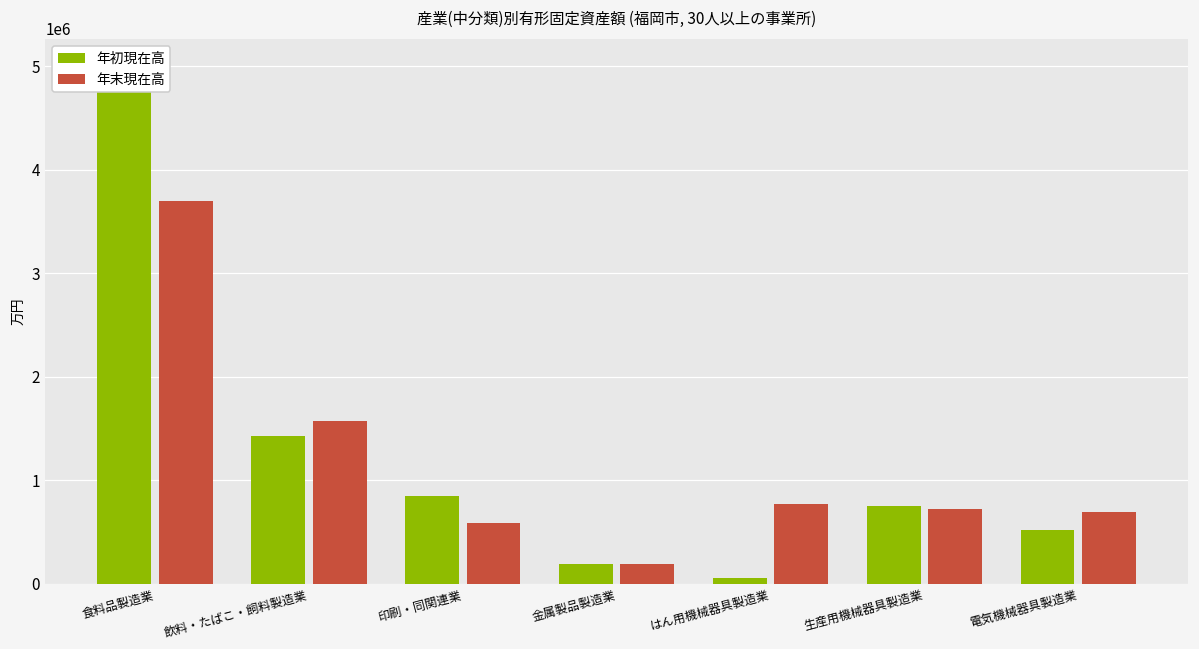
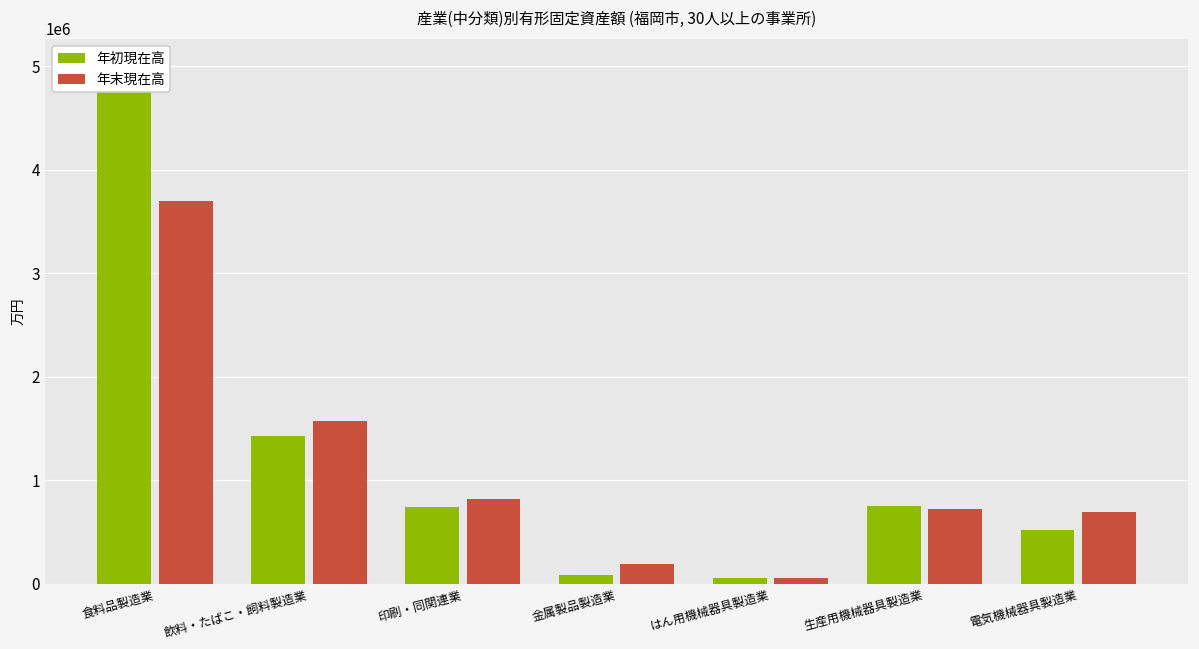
年初現在高, 印刷・同関連業: 800000 -> 700000
年末現在高, 印刷・同関連業: 600000 -> 800000
年初現在高, 金属製品製造業: 200000 -> 100000
年末現在高, はん用機械器具製造業: 800000 -> 100000
